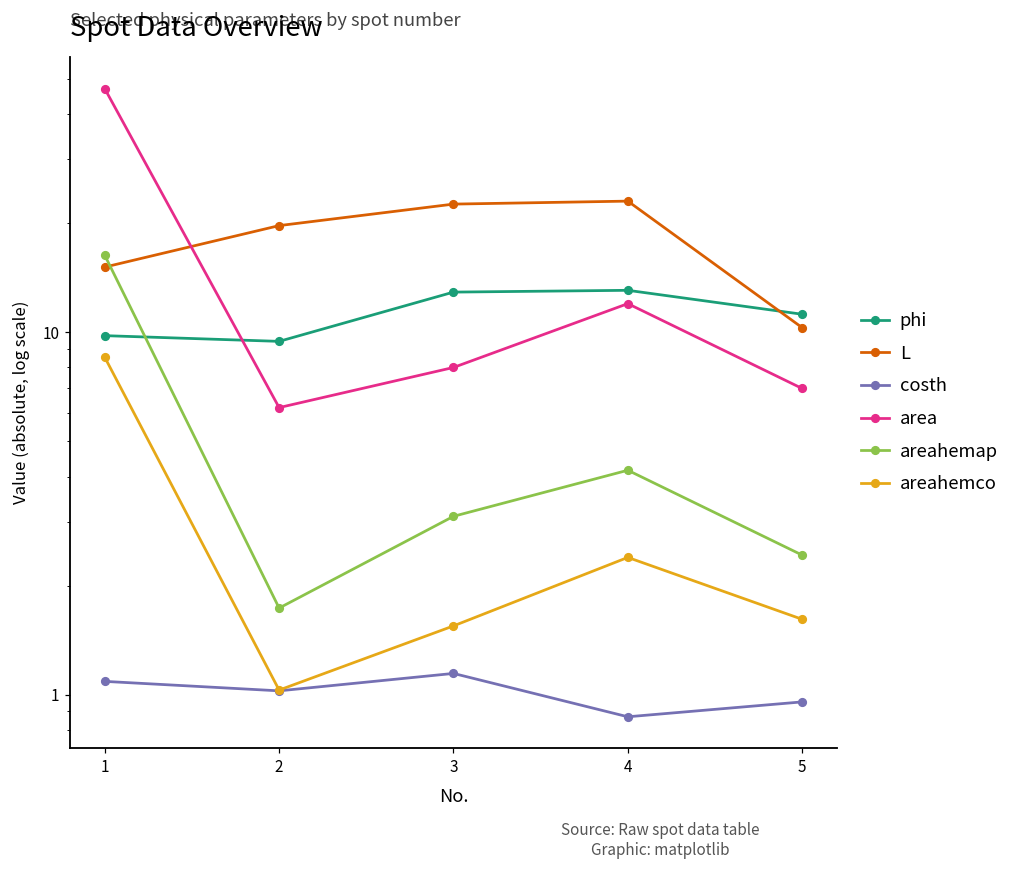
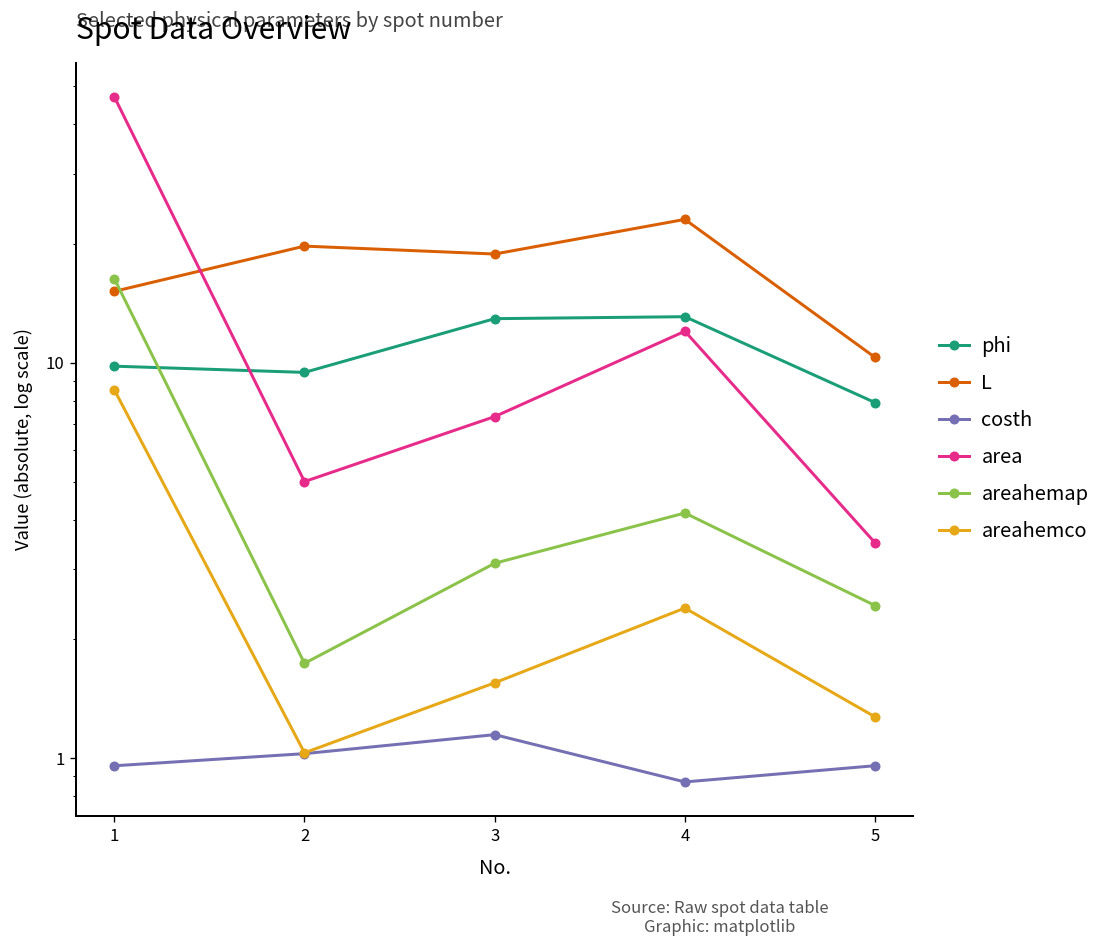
costh, 1: 1.09 -> 0.96
area, 2: 6.2 -> 5.0
L, 3: 23 -> 19
area, 3: 8.0 -> 7.3
phi, 5: 11.2 -> 7.9
area, 5: 7.0 -> 3.5
areahemco, 5: 1.6 -> 1.27
